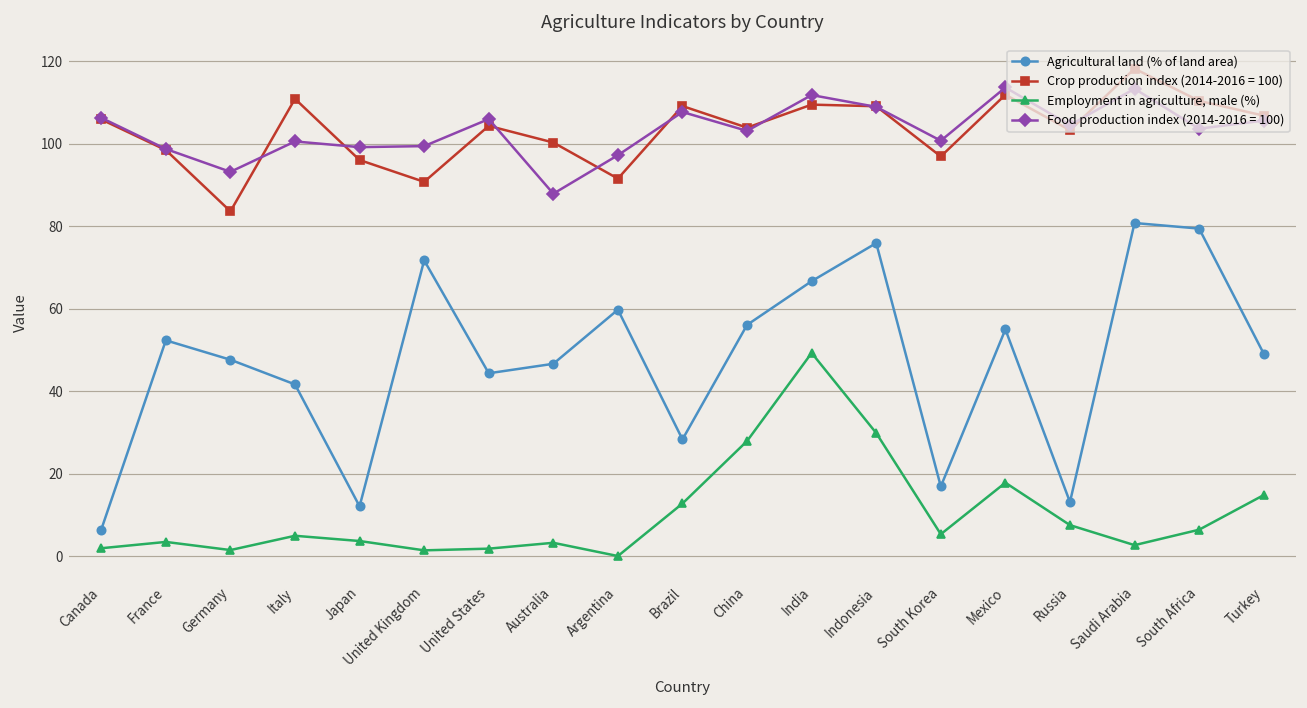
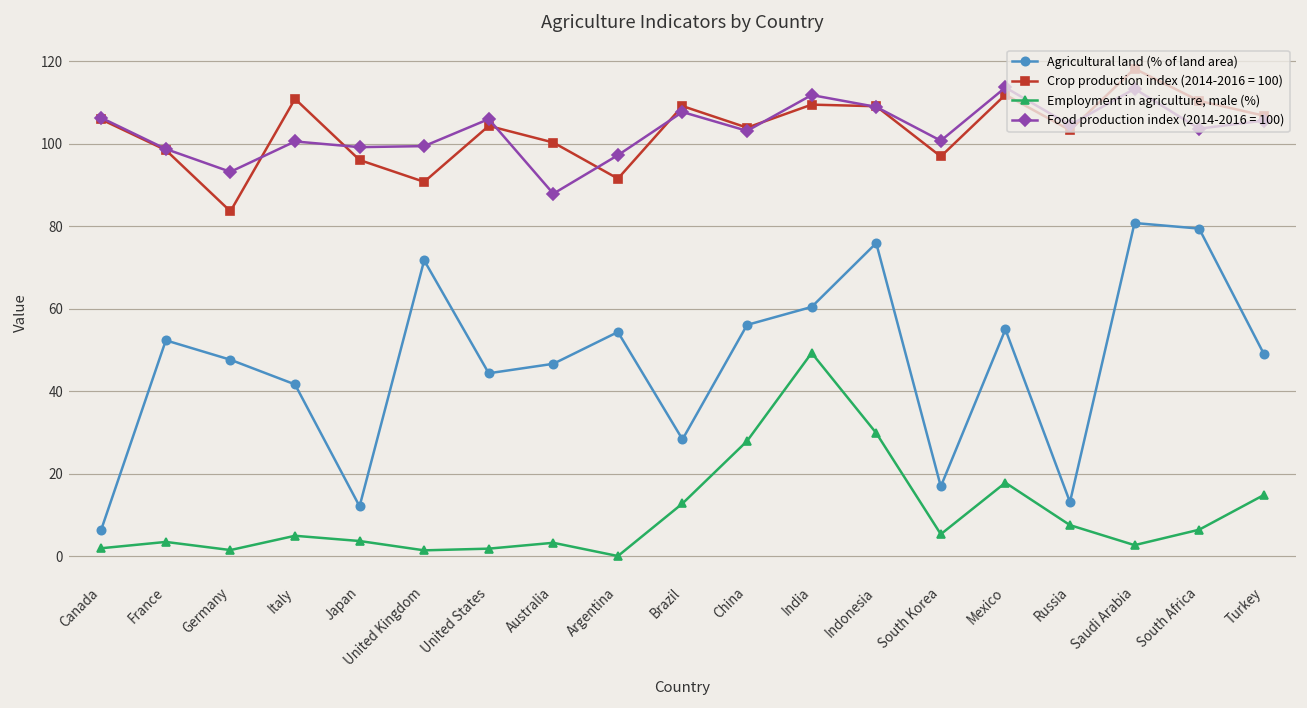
Agricultural land (% of land area), Argentina: 60 -> 54
Agricultural land (% of land area), India: 67 -> 60
